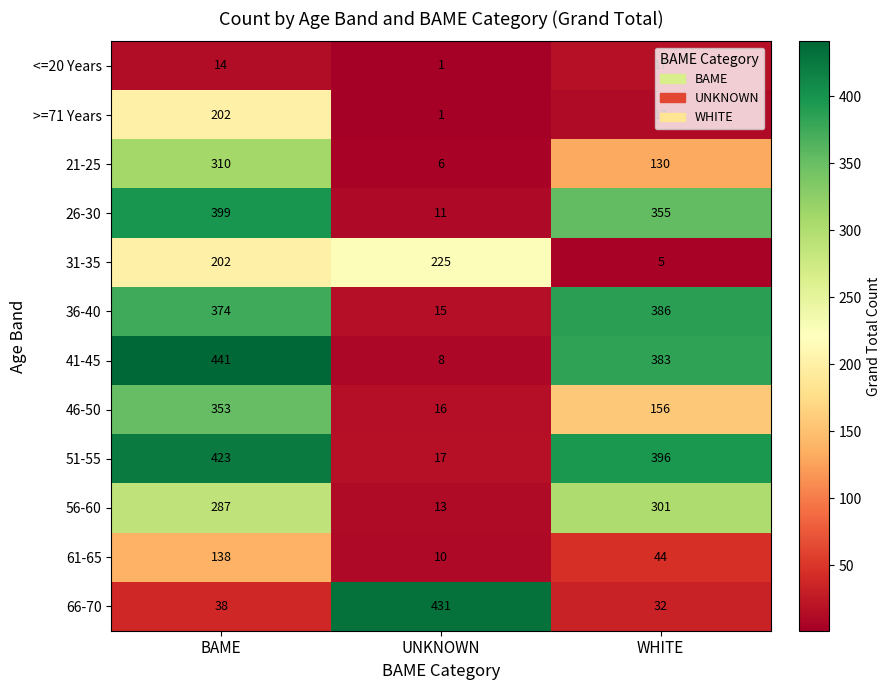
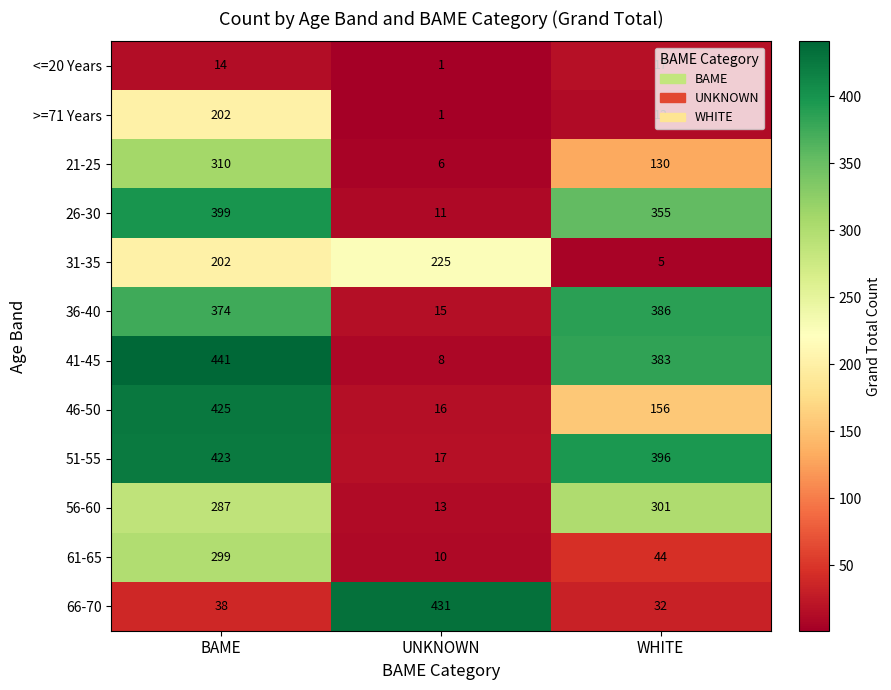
46-50, BAME: 353 -> 425
61-65, BAME: 138 -> 299
